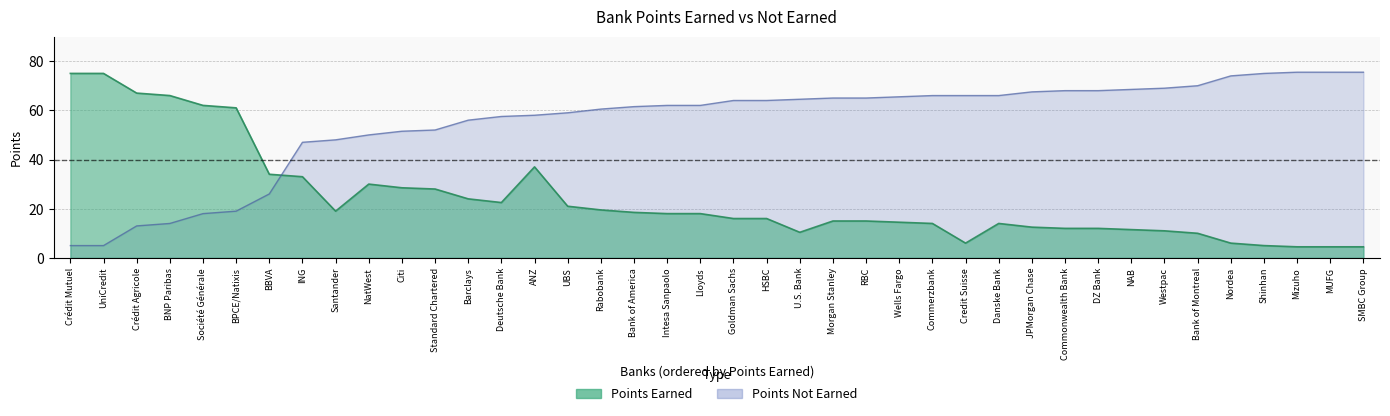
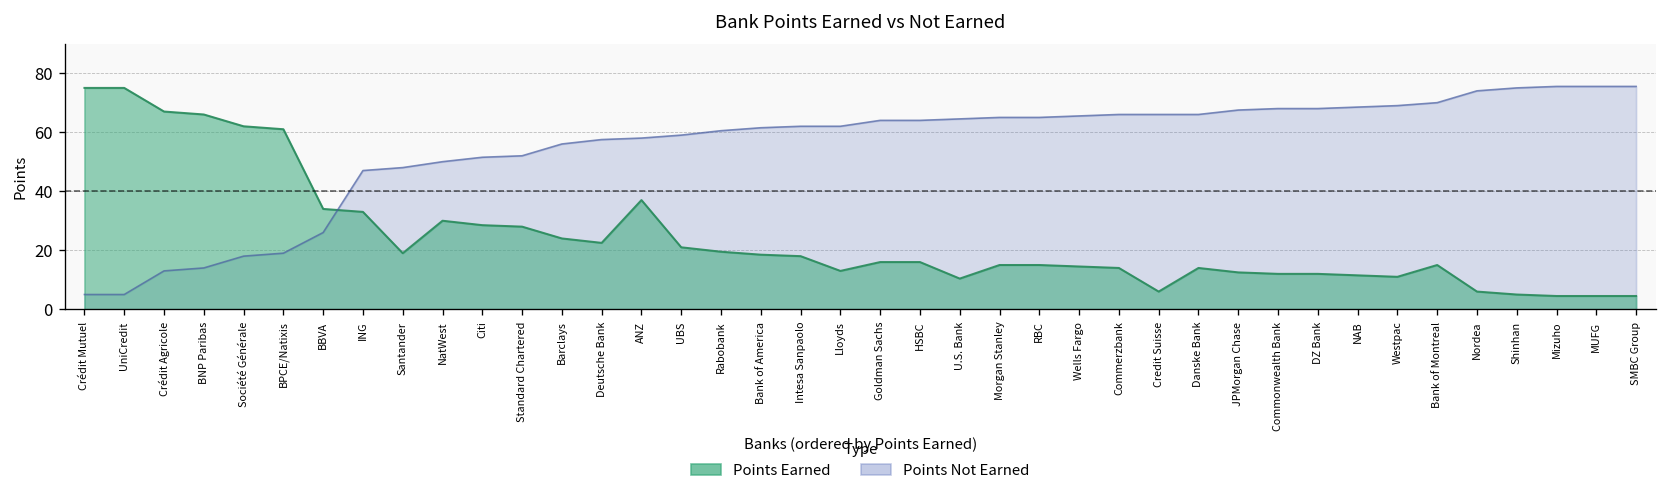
Points Earned, Lloyds: 18 -> 13
Points Earned, Bank of Montreal: 10 -> 15
